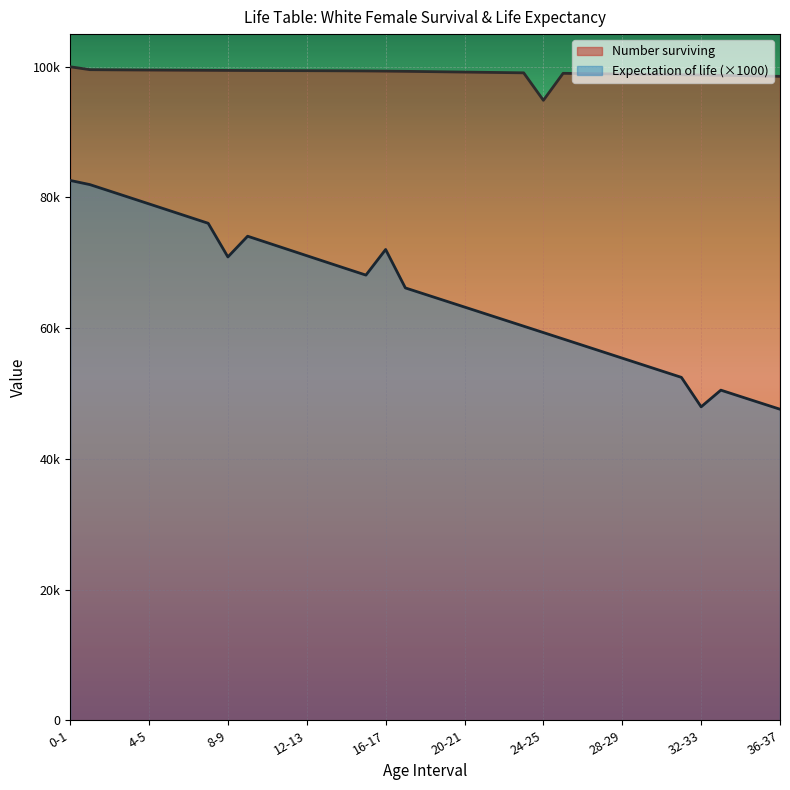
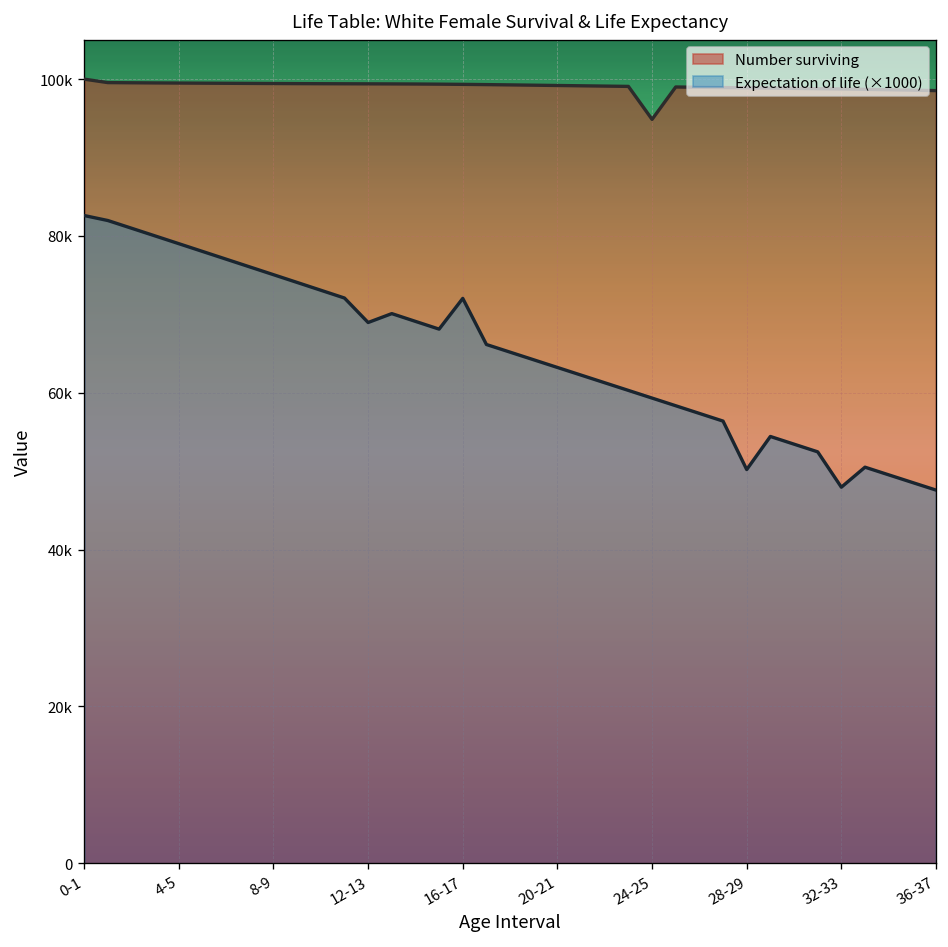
Expectation of life (×1000), 8-9: 71000 -> 75000
Expectation of life (×1000), 12-13: 71000 -> 69000
Expectation of life (×1000), 28-29: 55000 -> 50000
